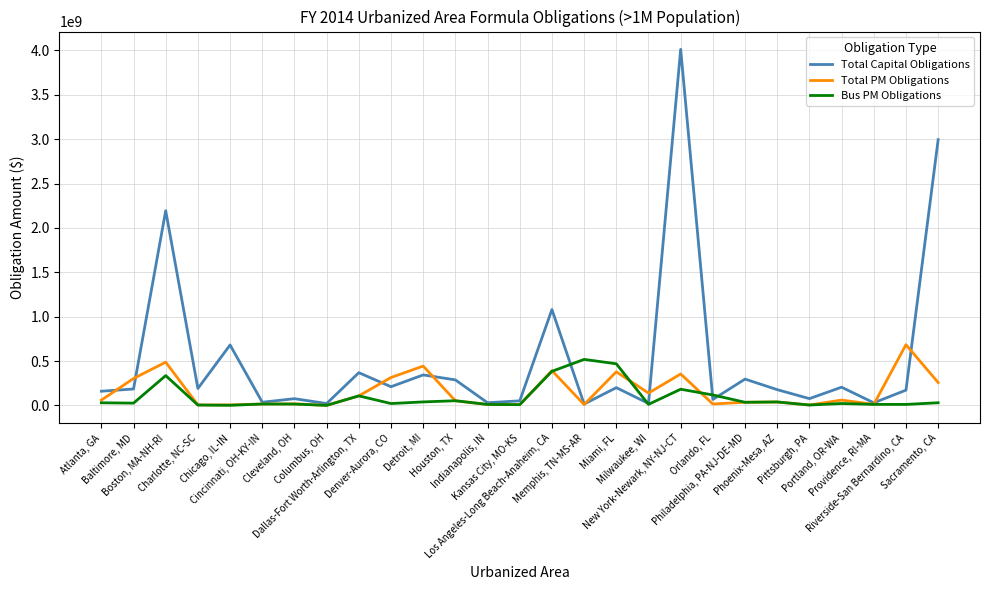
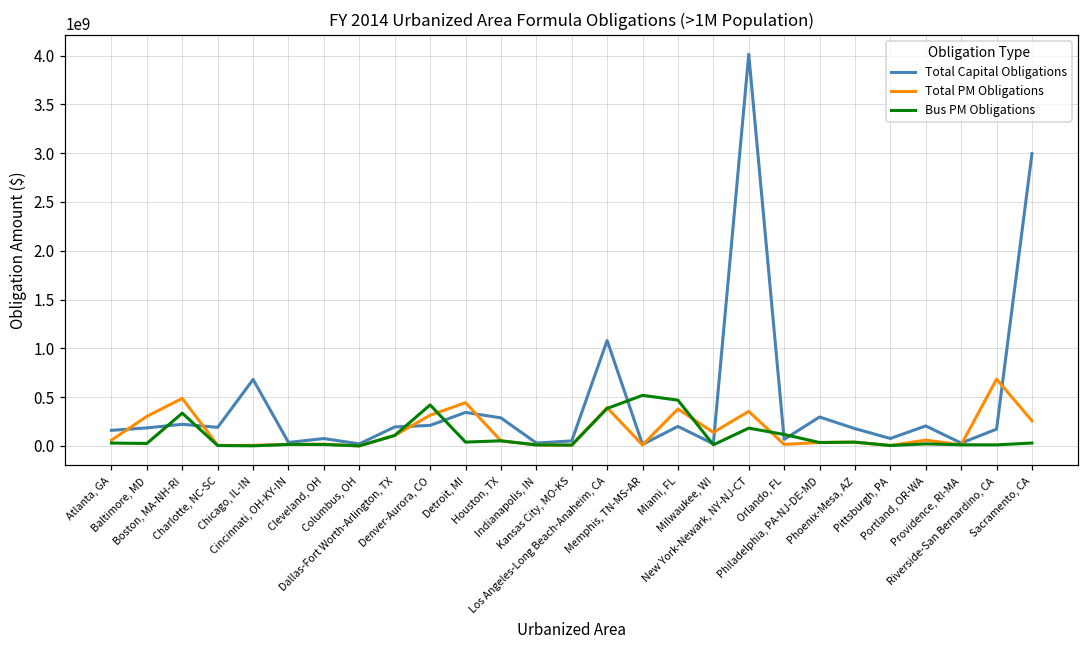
Total Capital Obligations, Boston, MA-NH-RI: 2200000000 -> 200000000
Total Capital Obligations, Dallas-Fort Worth-Arlington, TX: 400000000 -> 200000000
Bus PM Obligations, Denver-Aurora, CO: 0 -> 400000000
